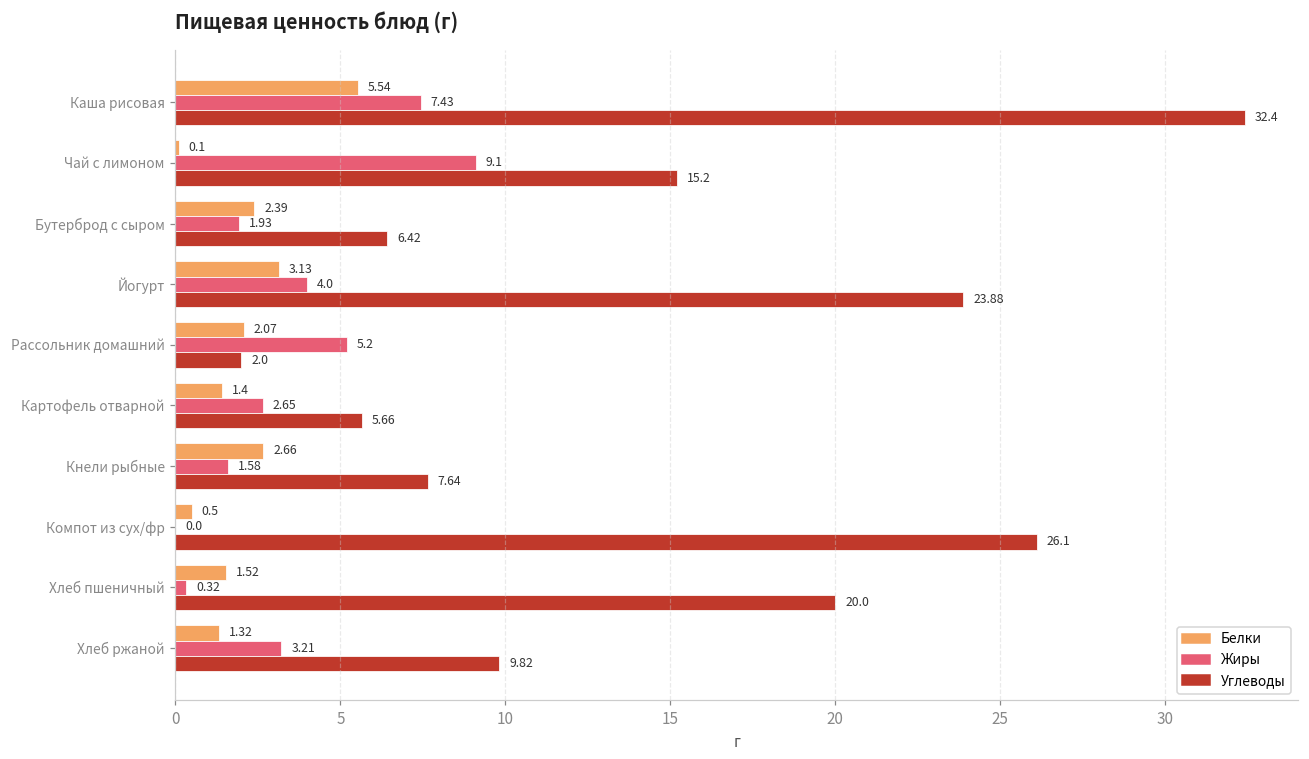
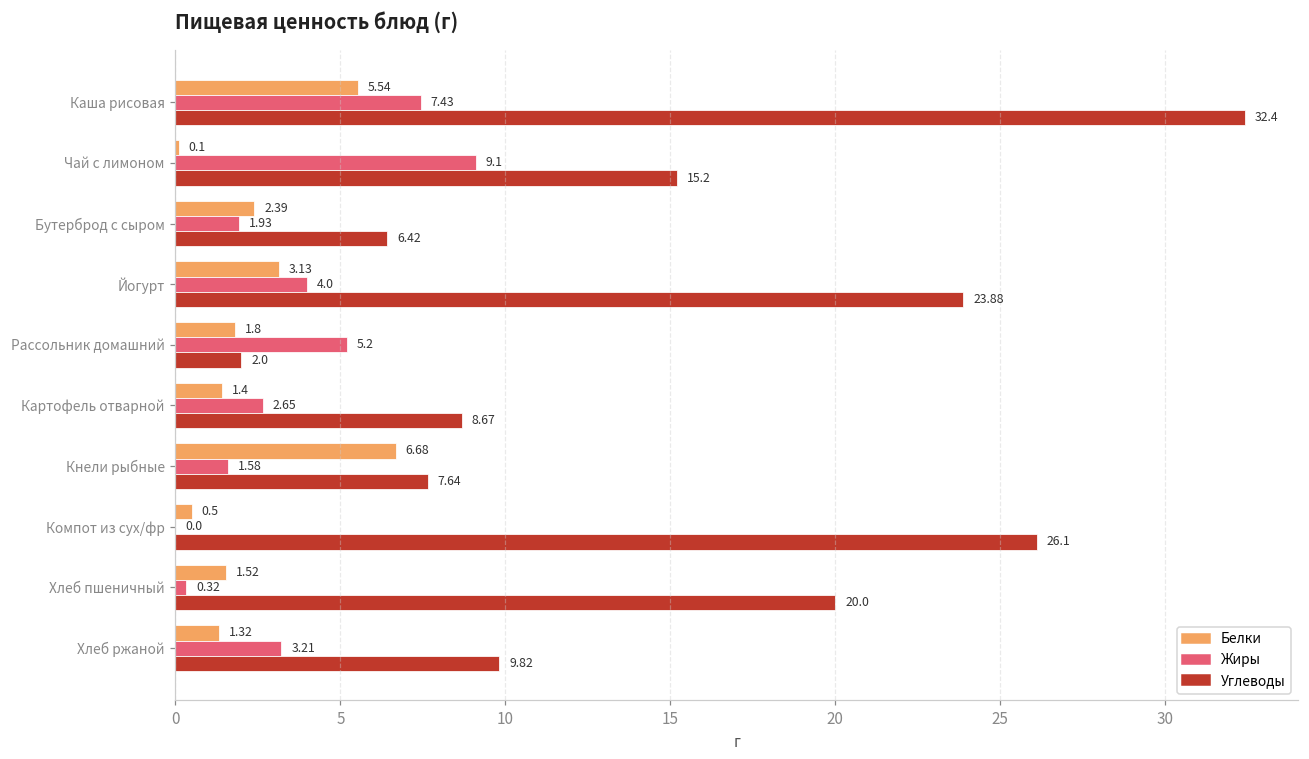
Белки, Рассольник домашний: 2.07 -> 1.8
Углеводы, Картофель отварной: 5.66 -> 8.67
Белки, Кнели рыбные: 2.66 -> 6.68
